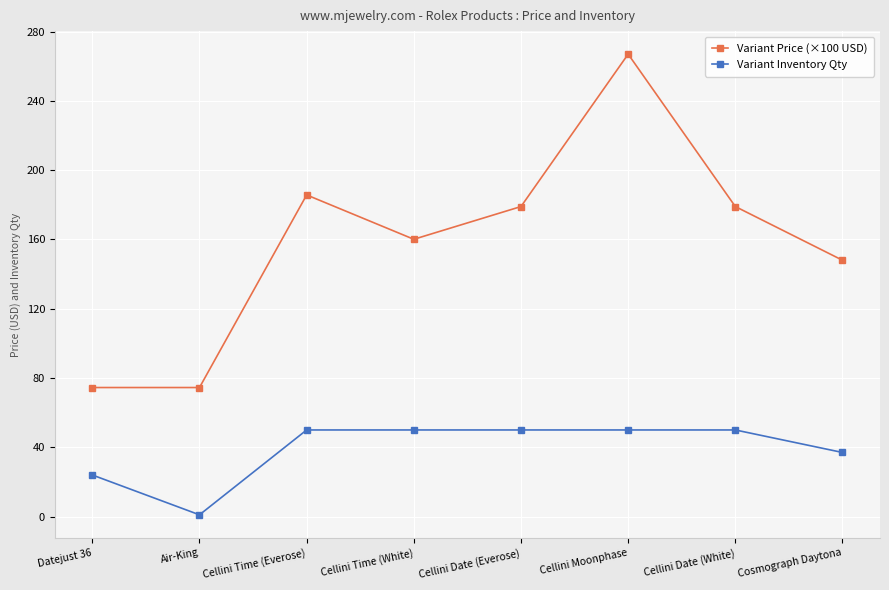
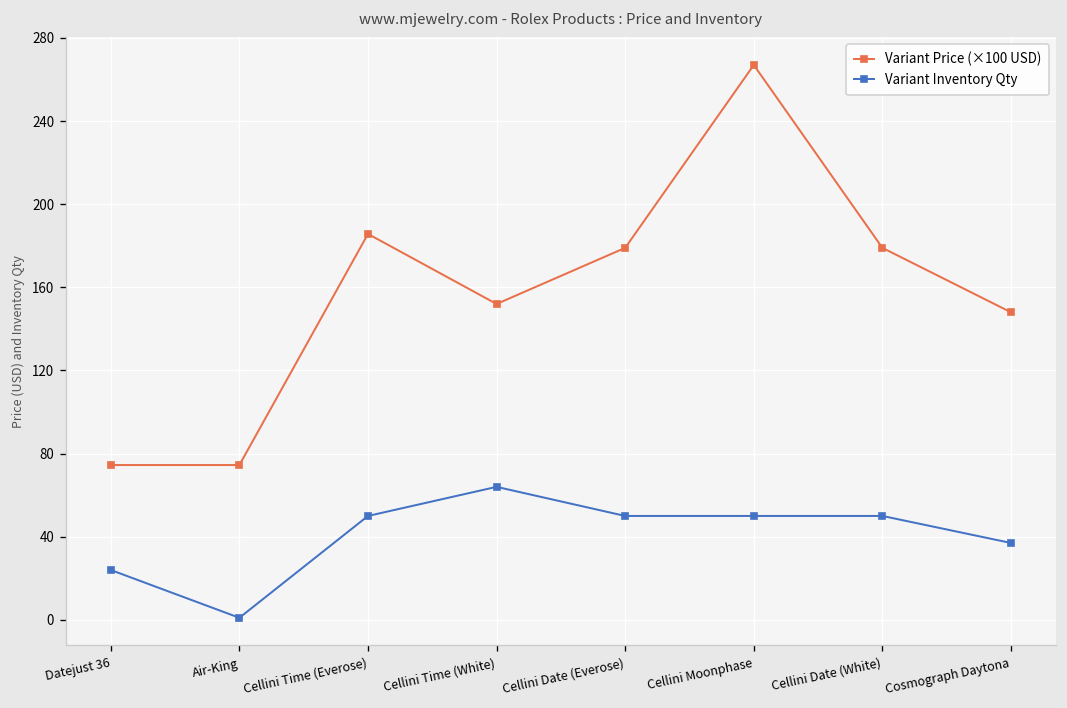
Variant Price (×100 USD), Cellini Time (White): 160 -> 152
Variant Inventory Qty, Cellini Time (White): 50 -> 64
